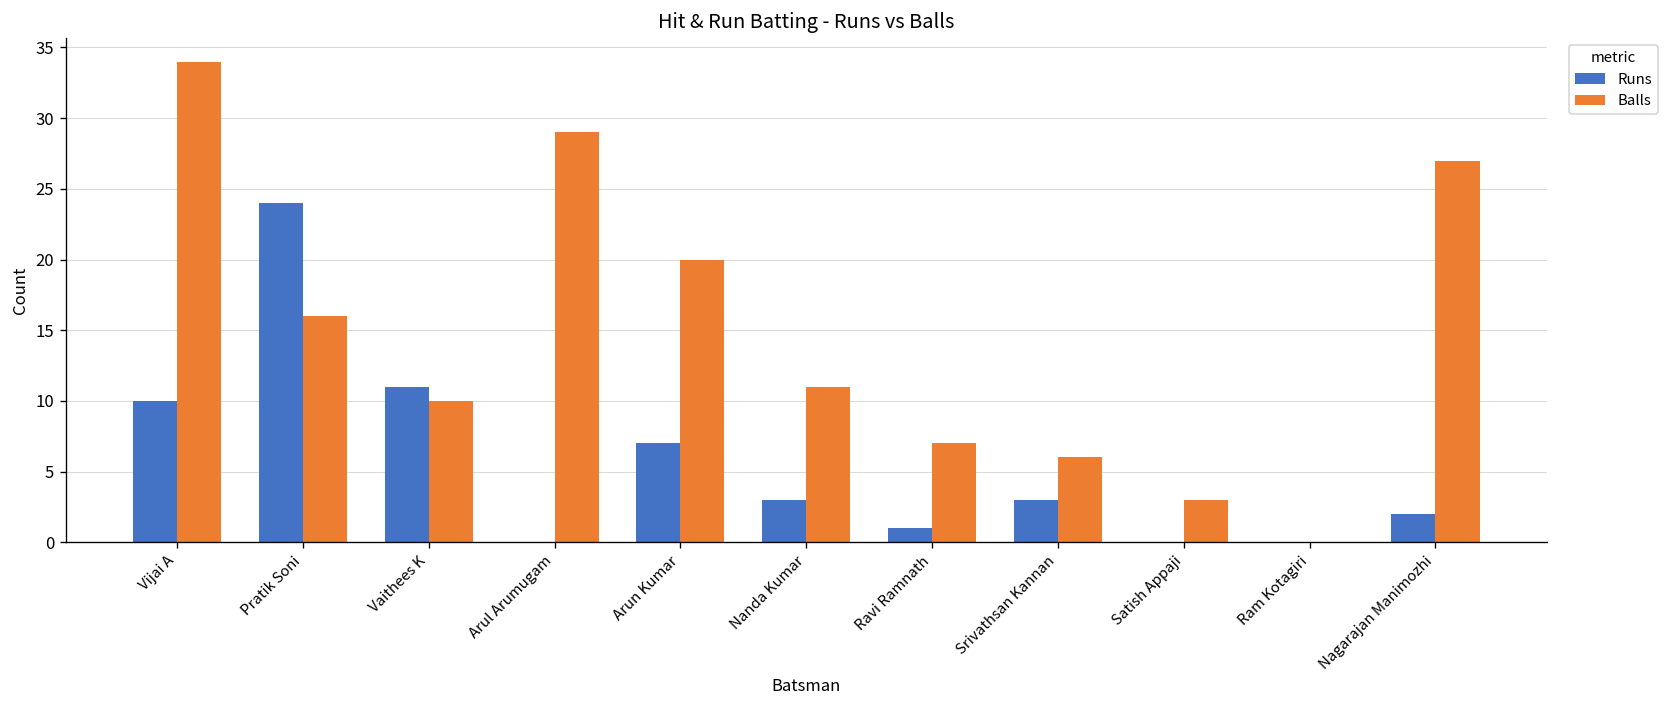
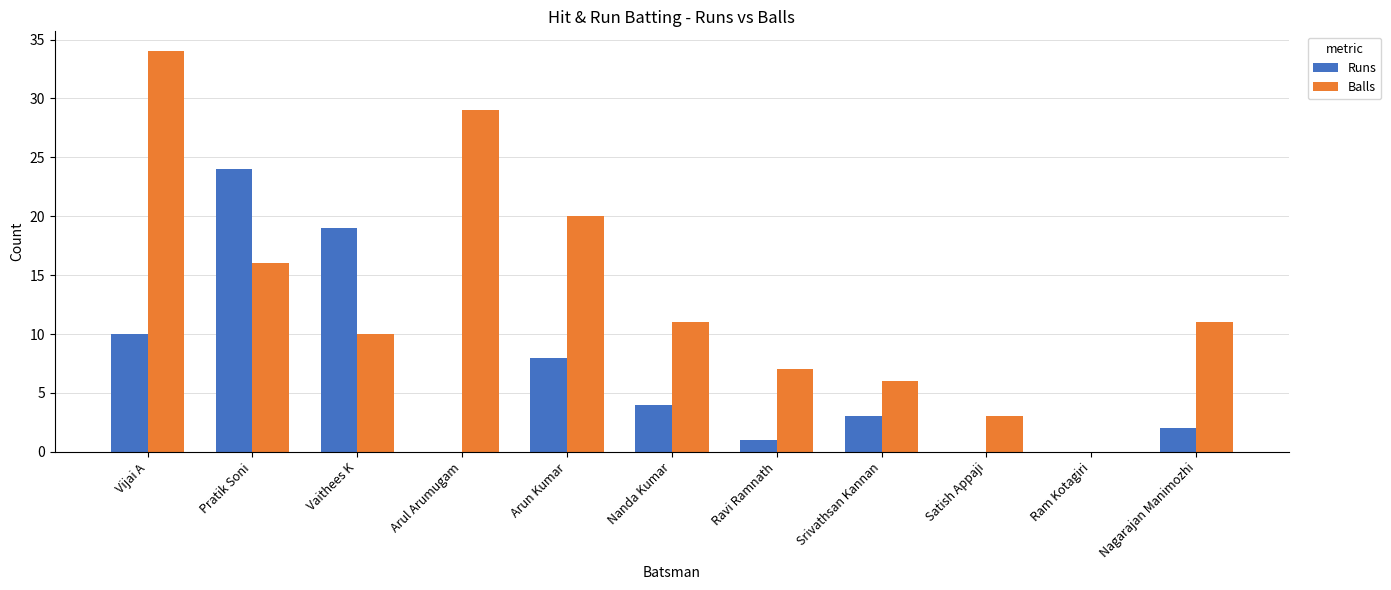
Runs, Vaithees K: 11 -> 19
Runs, Arun Kumar: 7 -> 8
Runs, Nanda Kumar: 3 -> 4
Balls, Nagarajan Manimozhi: 27 -> 11
